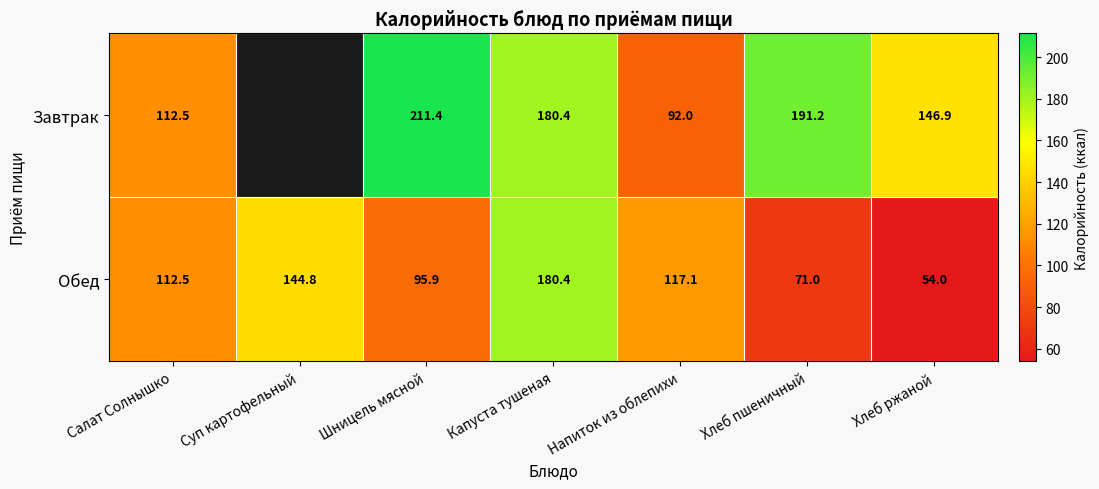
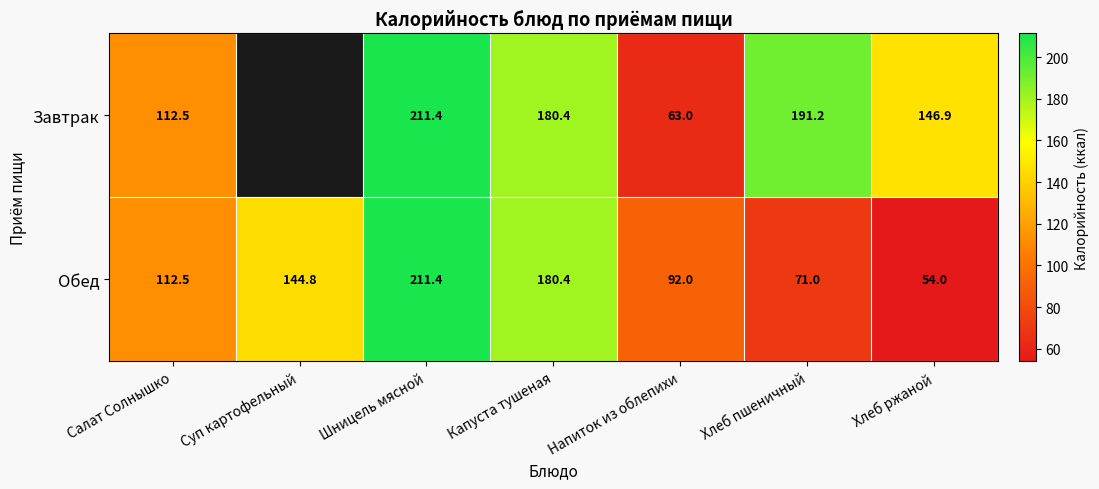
Завтрак, Напиток из облепихи: 92.0 -> 63.0
Обед, Шницель мясной: 95.9 -> 211.4
Обед, Напиток из облепихи: 117.1 -> 92.0
